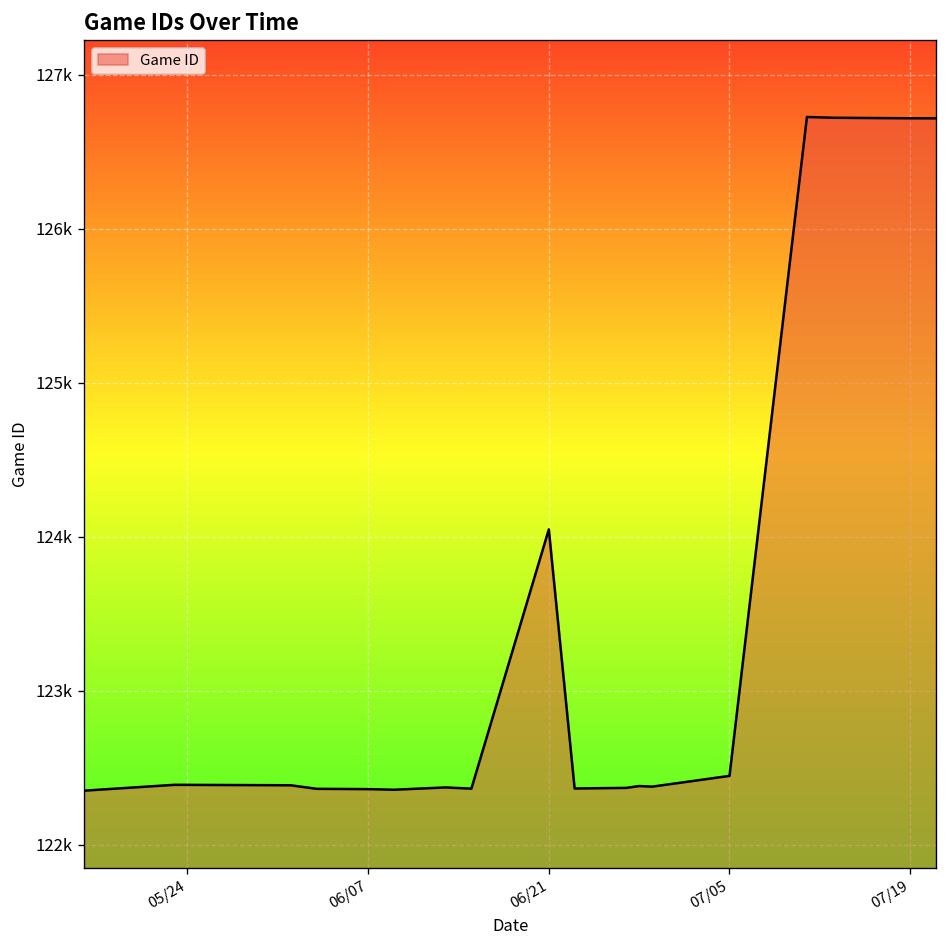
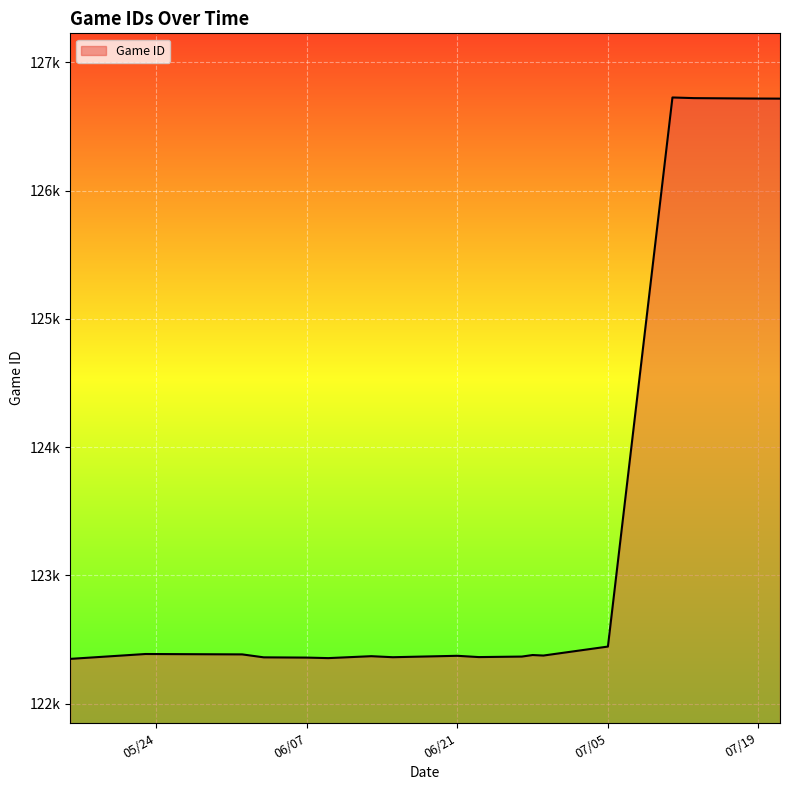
06/21: 124050 -> 122370
